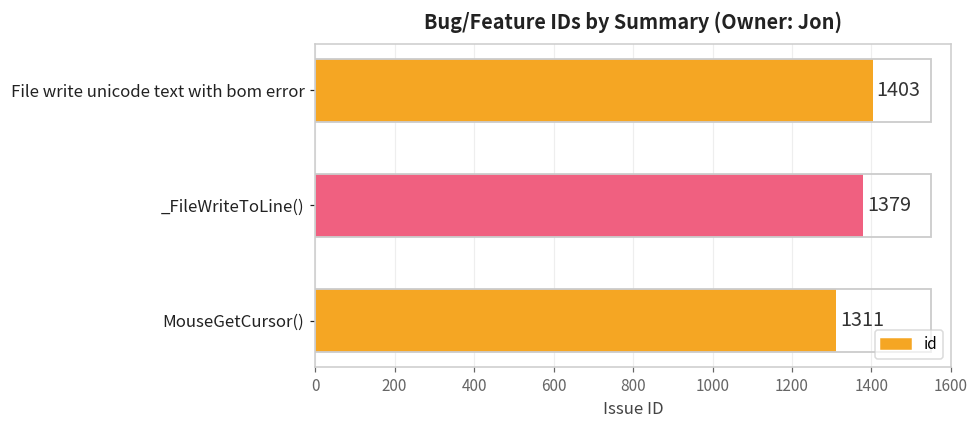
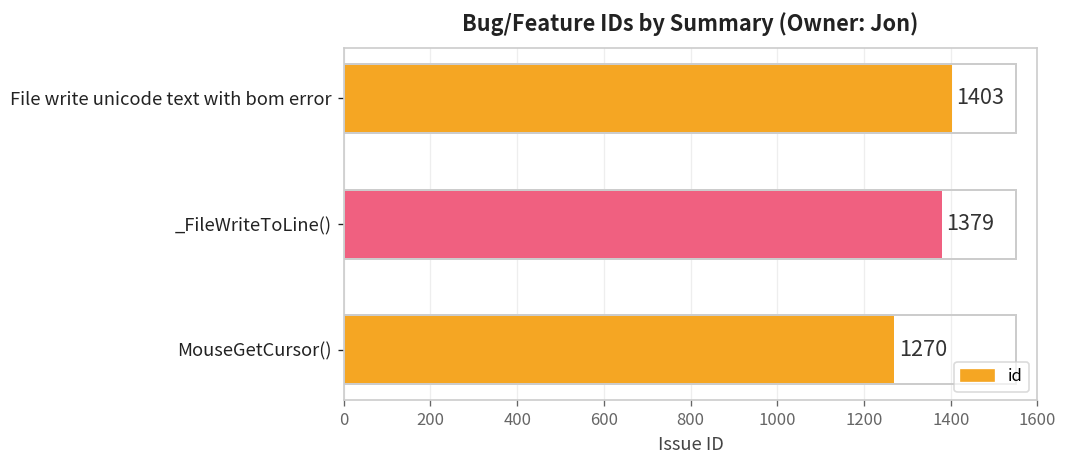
MouseGetCursor(): 1311 -> 1270
